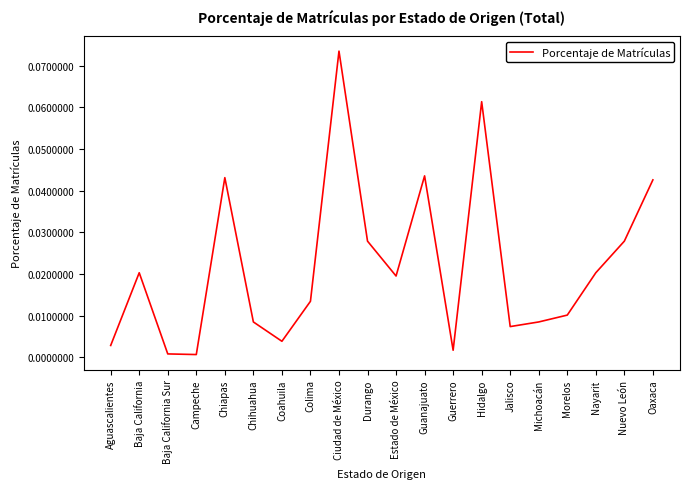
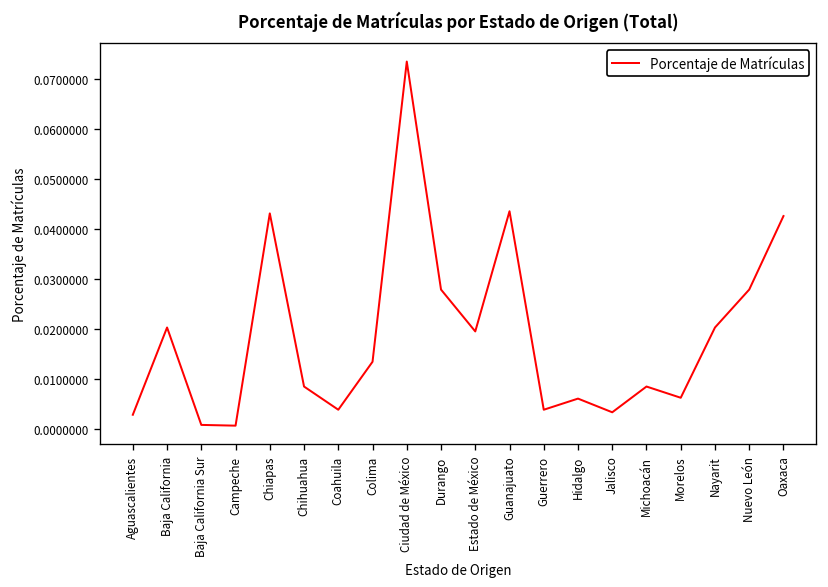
Guerrero: 0.002 -> 0.004
Hidalgo: 0.061 -> 0.006
Jalisco: 0.007 -> 0.003
Morelos: 0.010 -> 0.006
